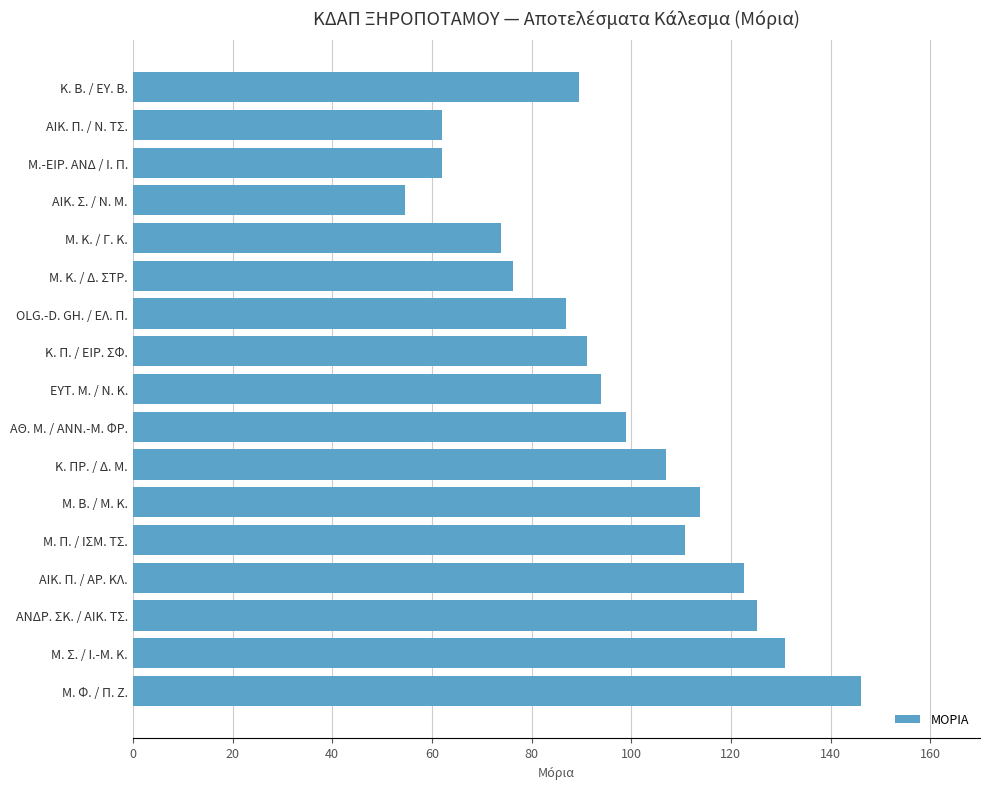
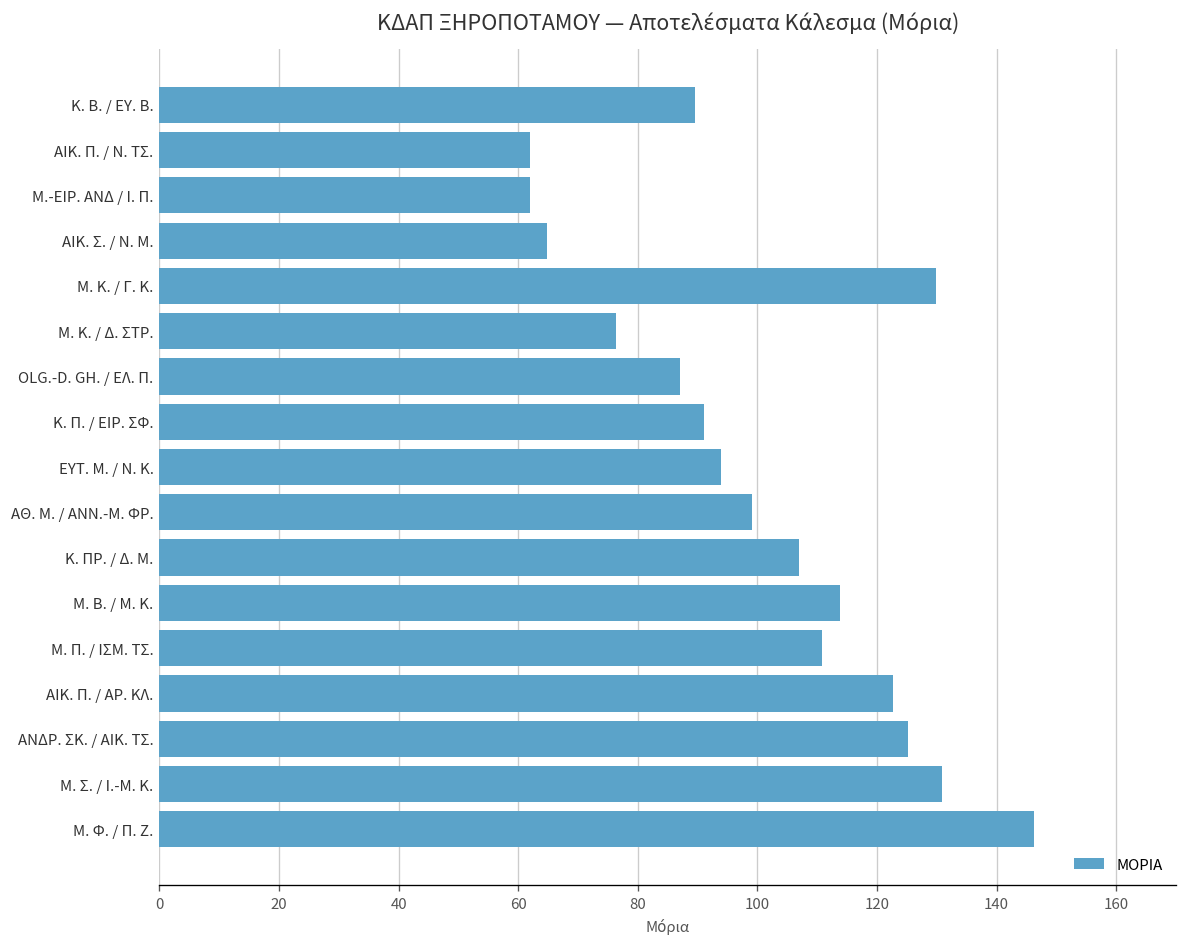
ΑΙΚ. Σ. / Ν. Μ.: 55 -> 65
Μ. Κ. / Γ. Κ.: 74 -> 130
